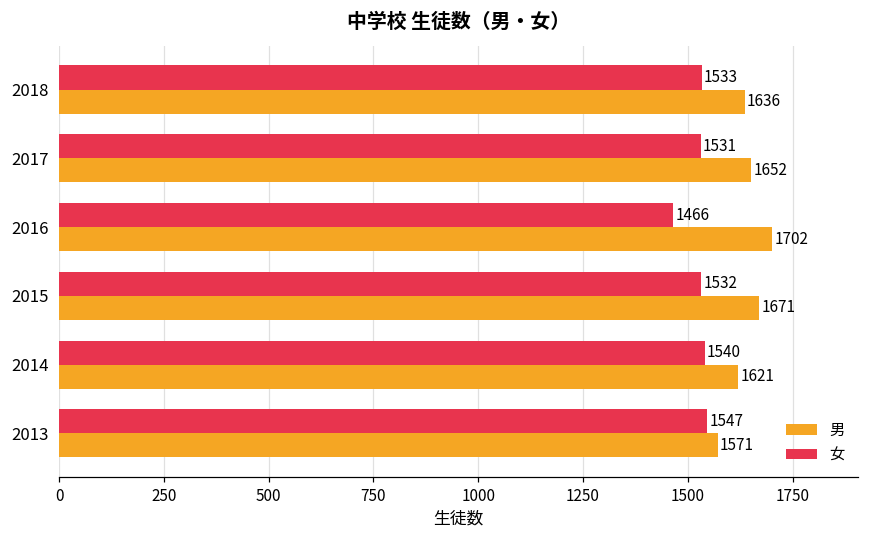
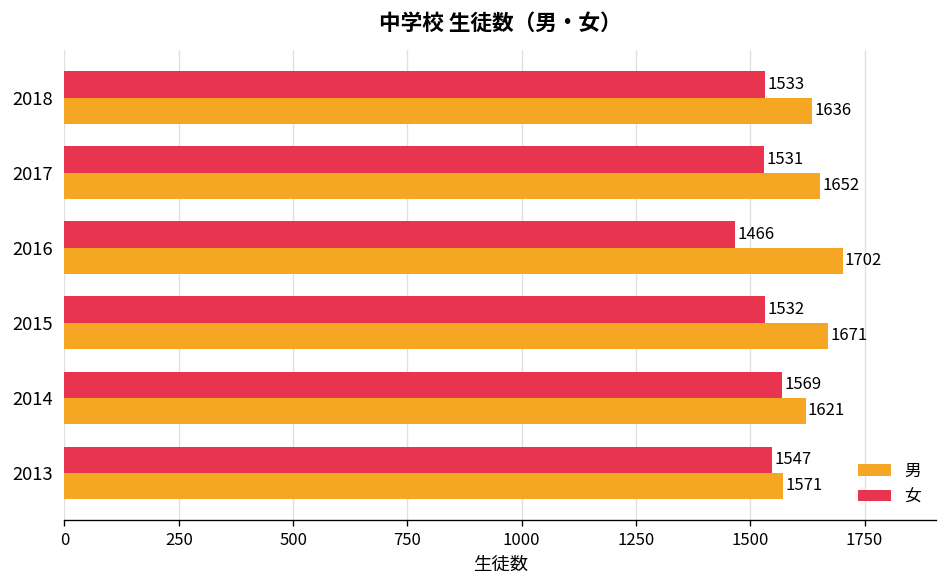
女, 2014: 1540 -> 1569
